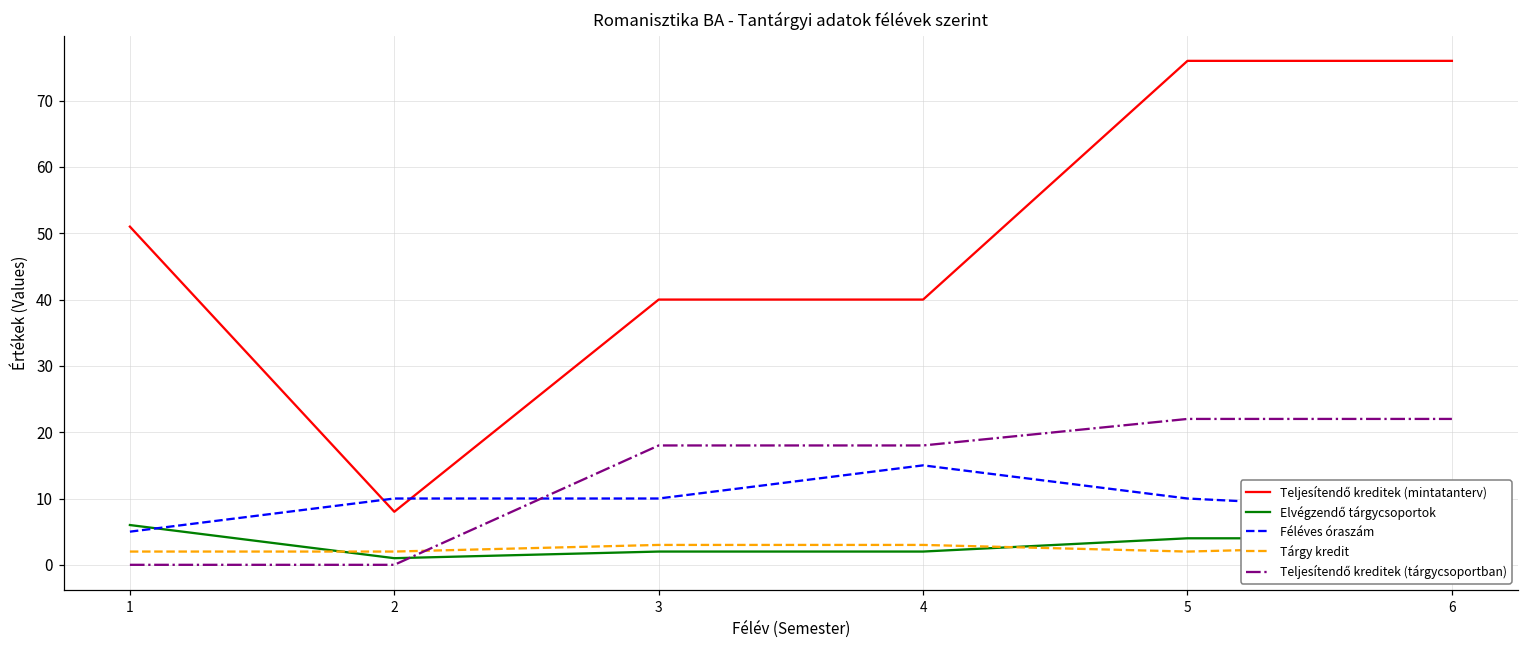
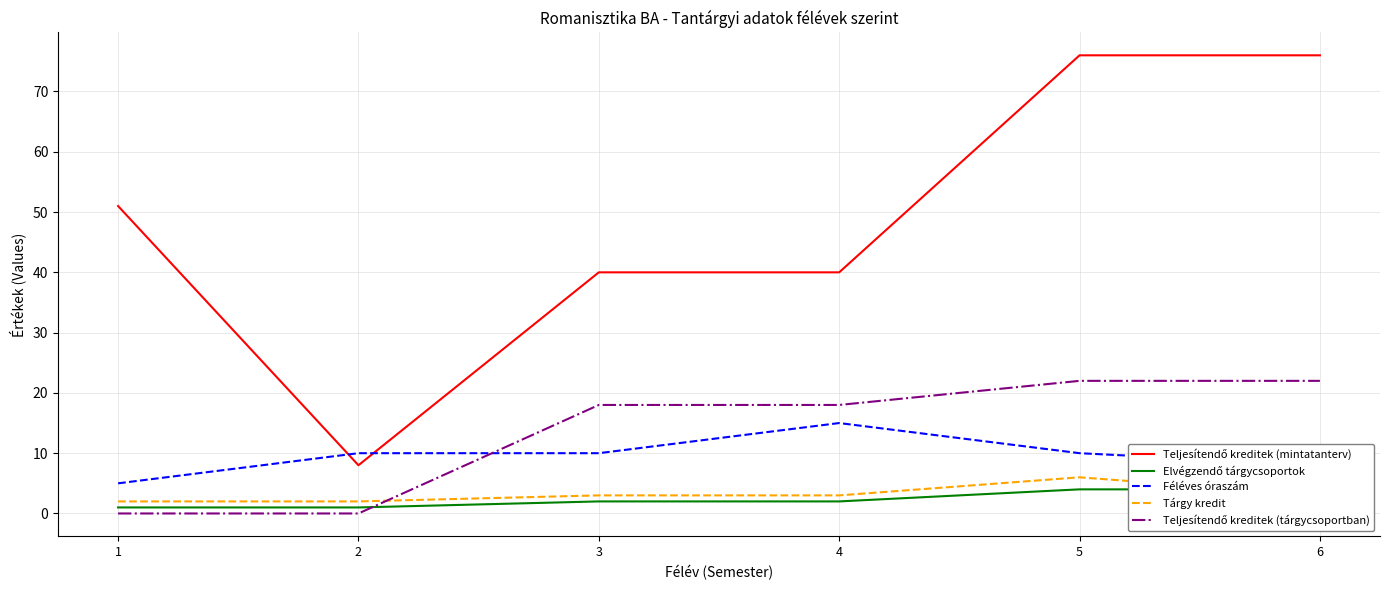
Elvégzendő tárgycsoportok, 1: 6 -> 1
Tárgy kredit, 5: 2 -> 6
